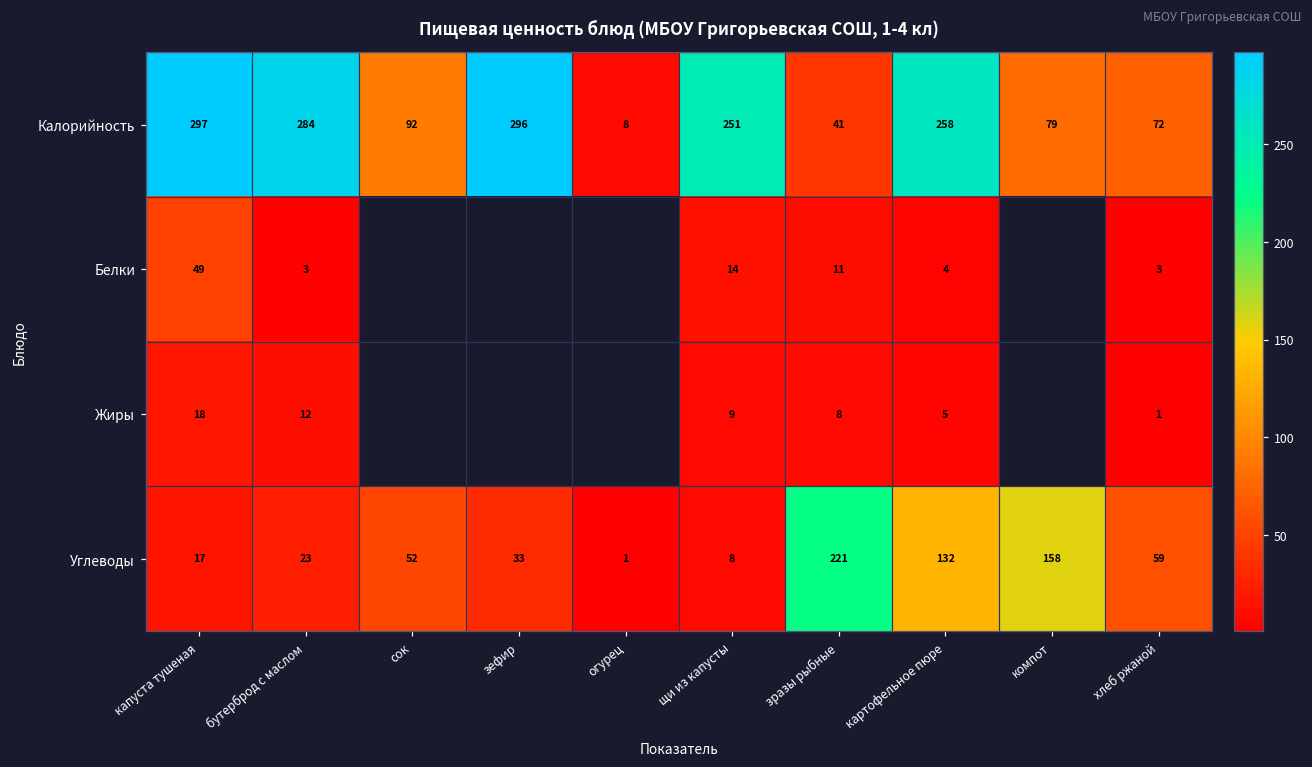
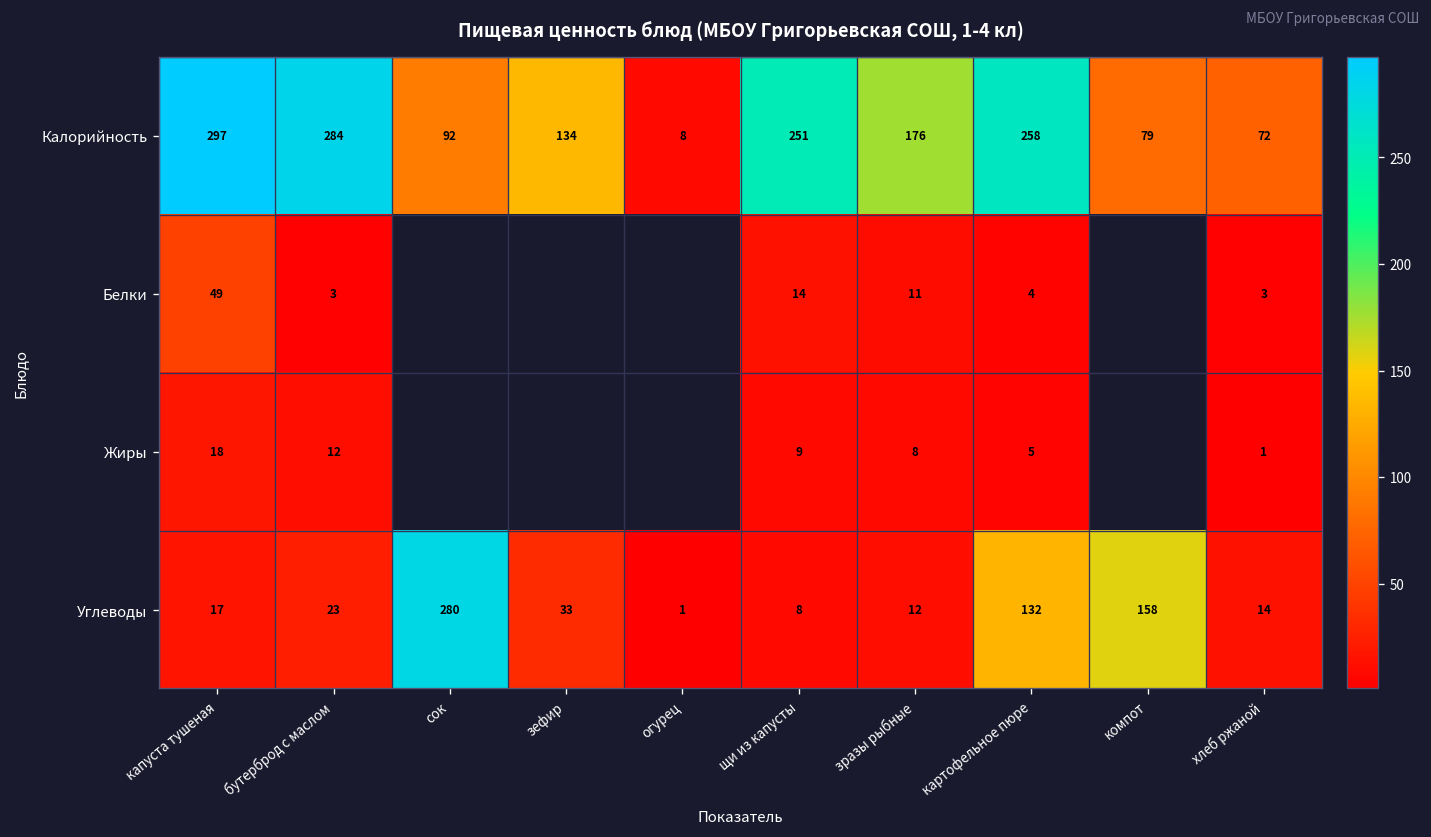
Калорийность, зефир: 296 -> 134
Калорийность, зразы рыбные: 41 -> 176
Углеводы, сок: 52 -> 280
Углеводы, зразы рыбные: 221 -> 12
Углеводы, хлеб ржаной: 59 -> 14
